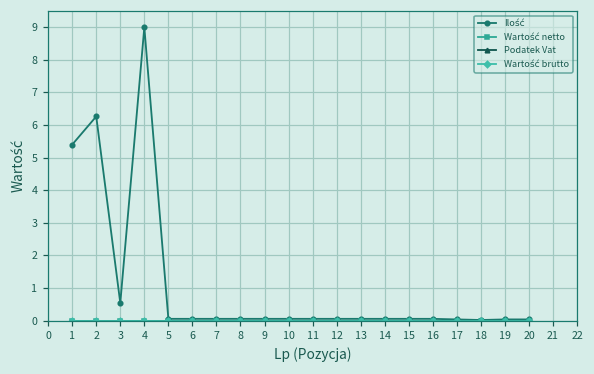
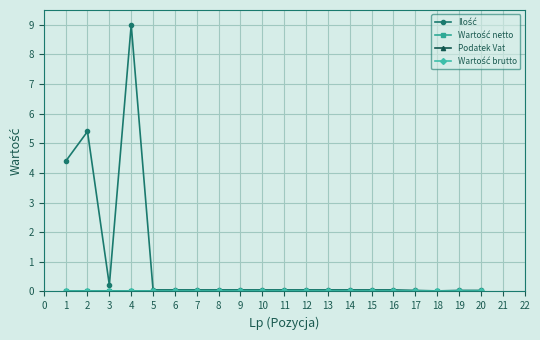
Ilość, 1: 5.4 -> 4.4
Ilość, 2: 6.3 -> 5.4
Ilość, 3: 0.5 -> 0.2
